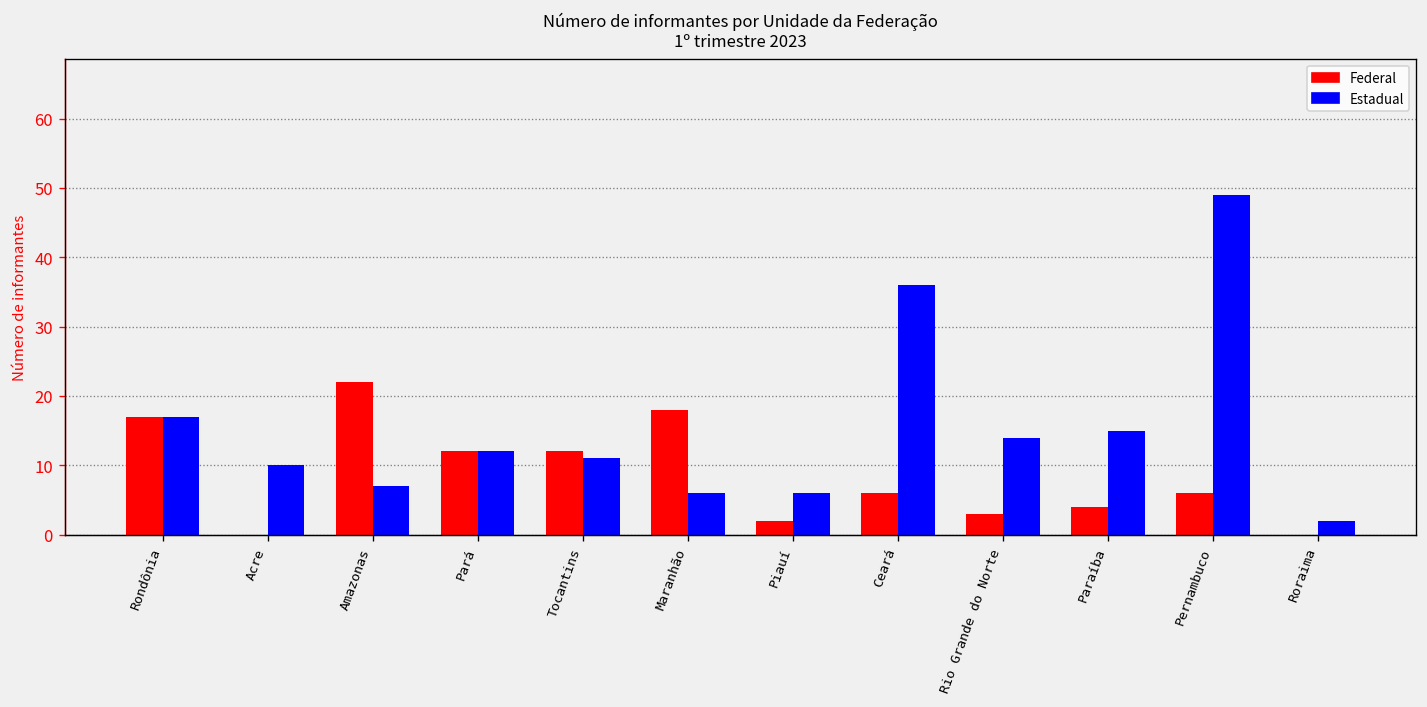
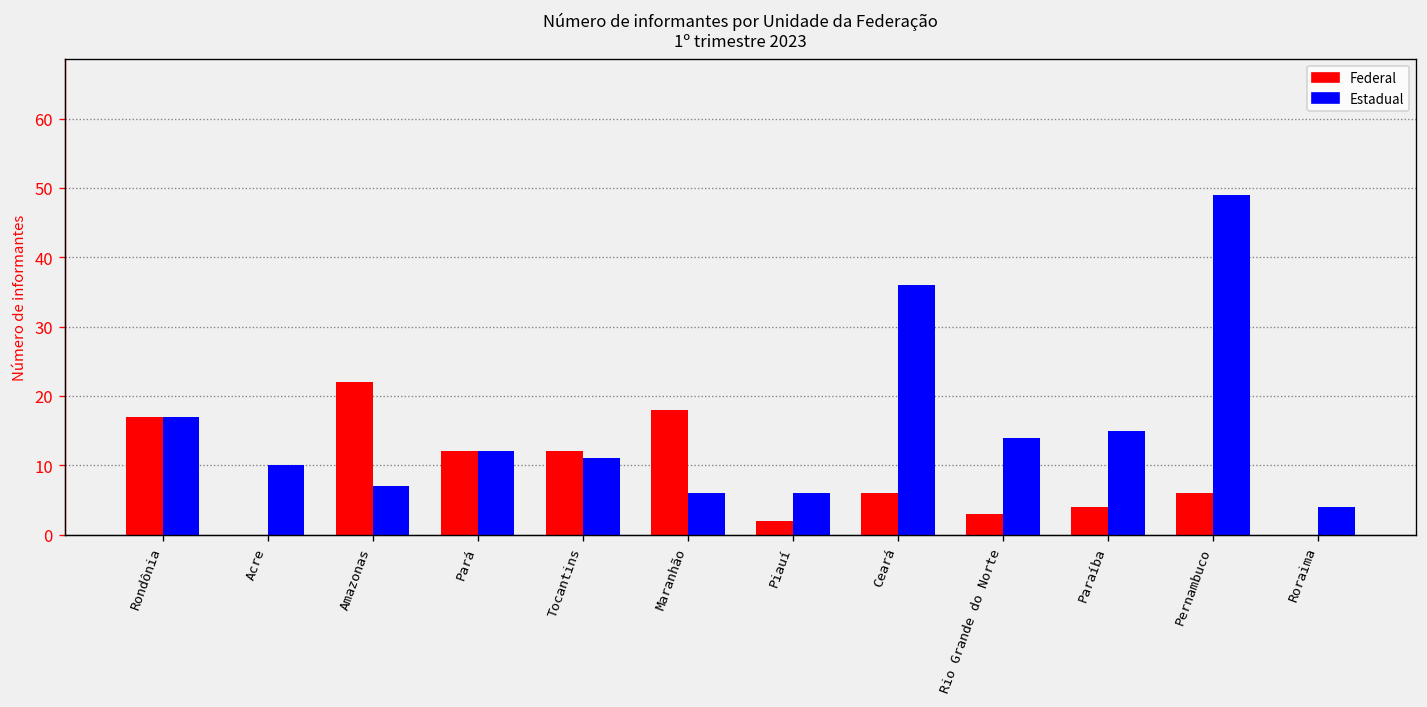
Estadual, Roraima: 2 -> 4
